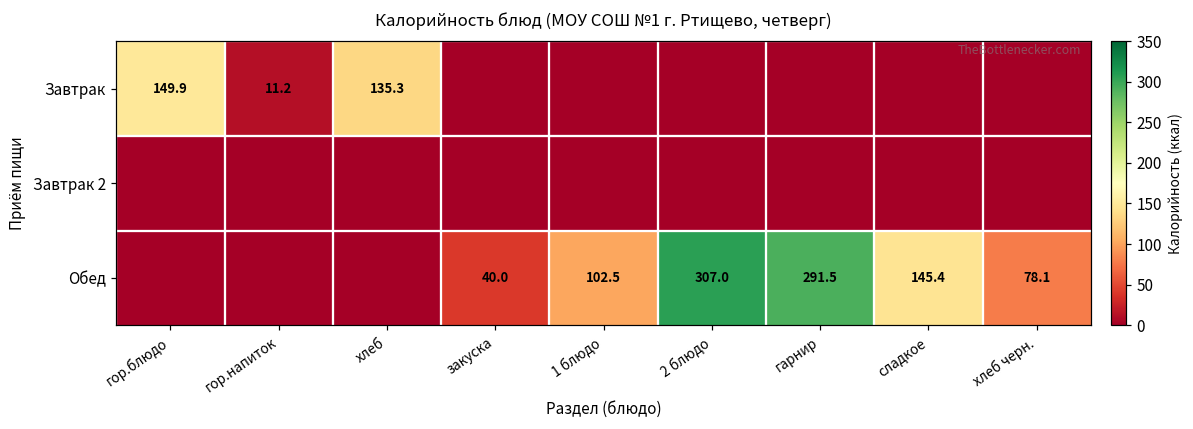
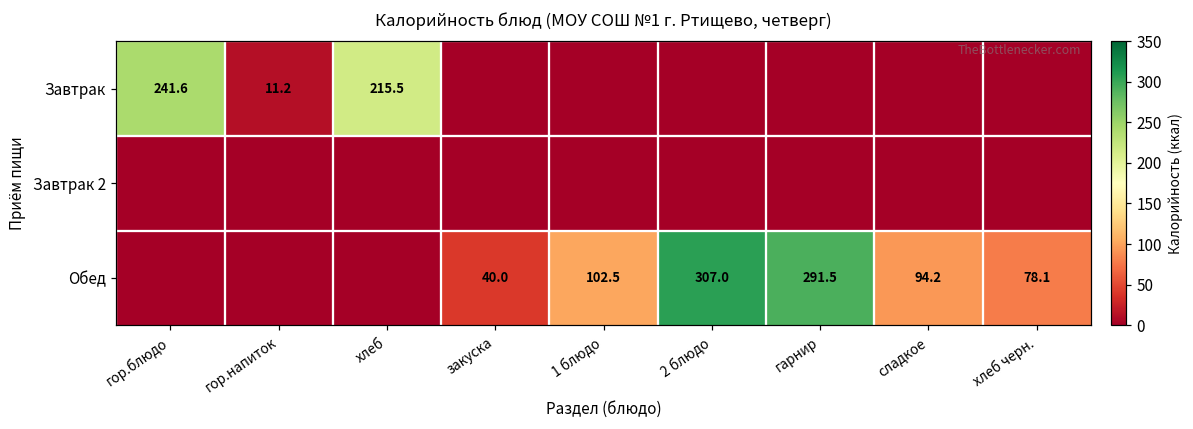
Завтрак, гор.блюдо: 149.9 -> 241.6
Завтрак, хлеб: 135.3 -> 215.5
Обед, сладкое: 145.4 -> 94.2
